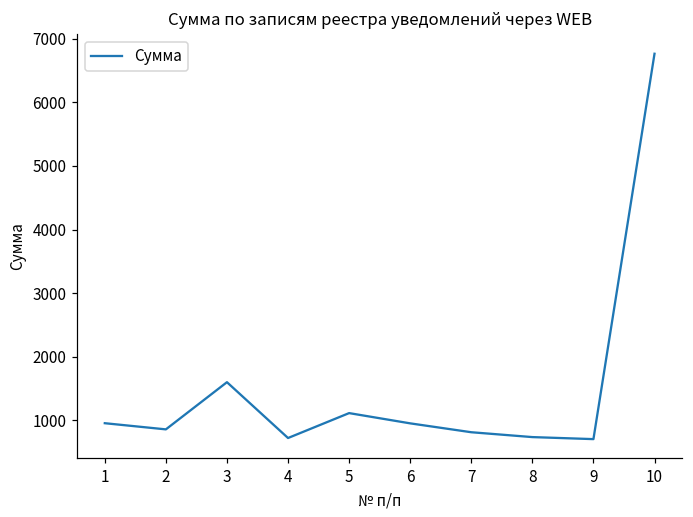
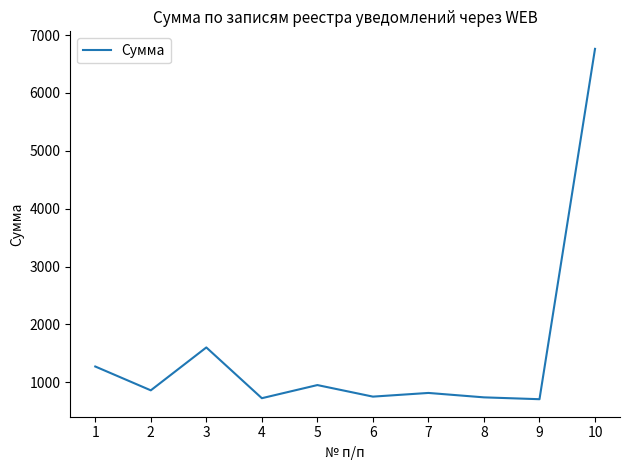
1: 1000 -> 1300
5: 1100 -> 1000
6: 1000 -> 800
